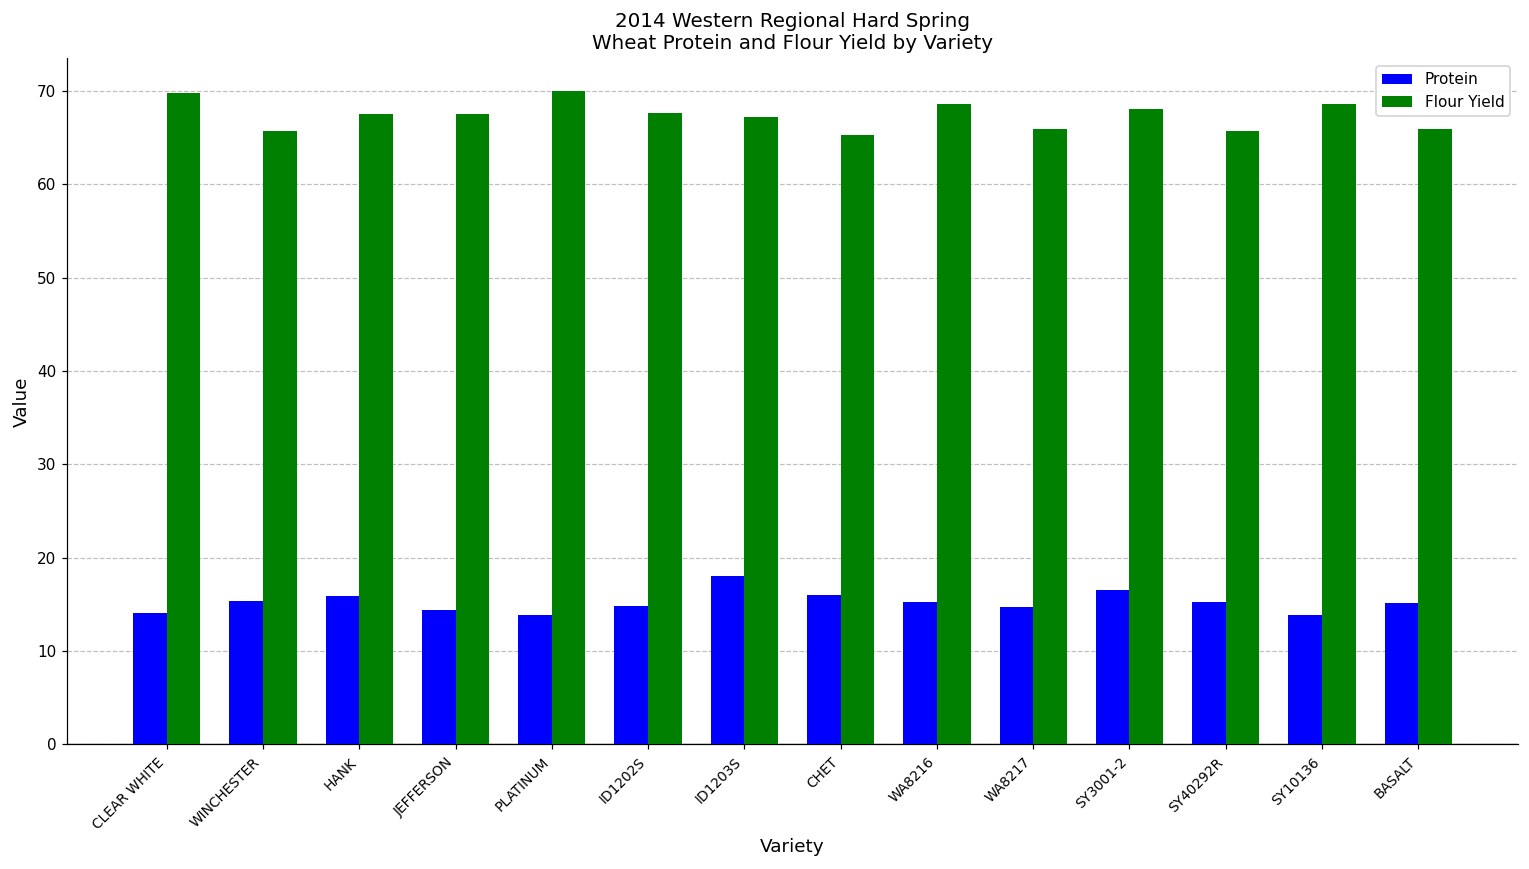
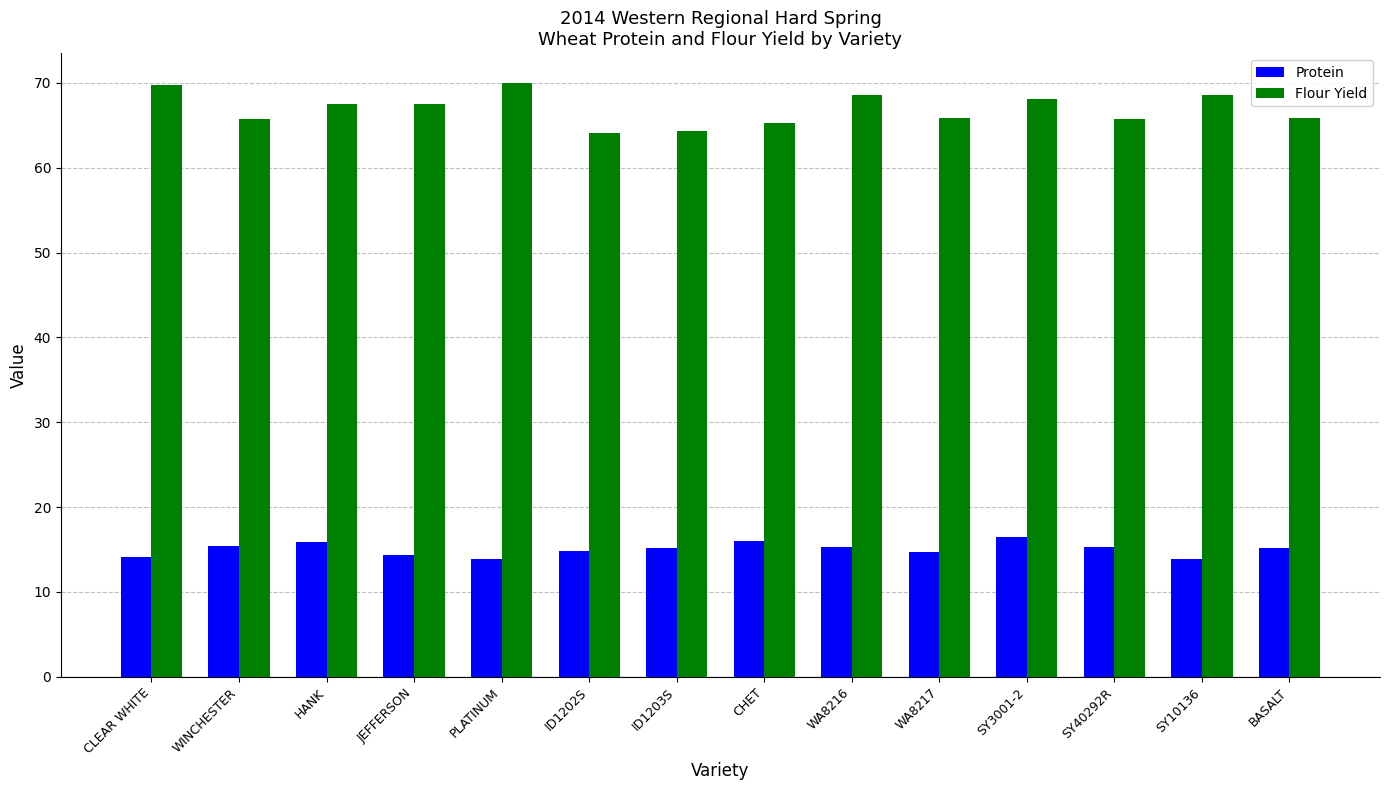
Flour Yield, ID1202S: 68 -> 64
Protein, ID1203S: 18 -> 15
Flour Yield, ID1203S: 67 -> 64
